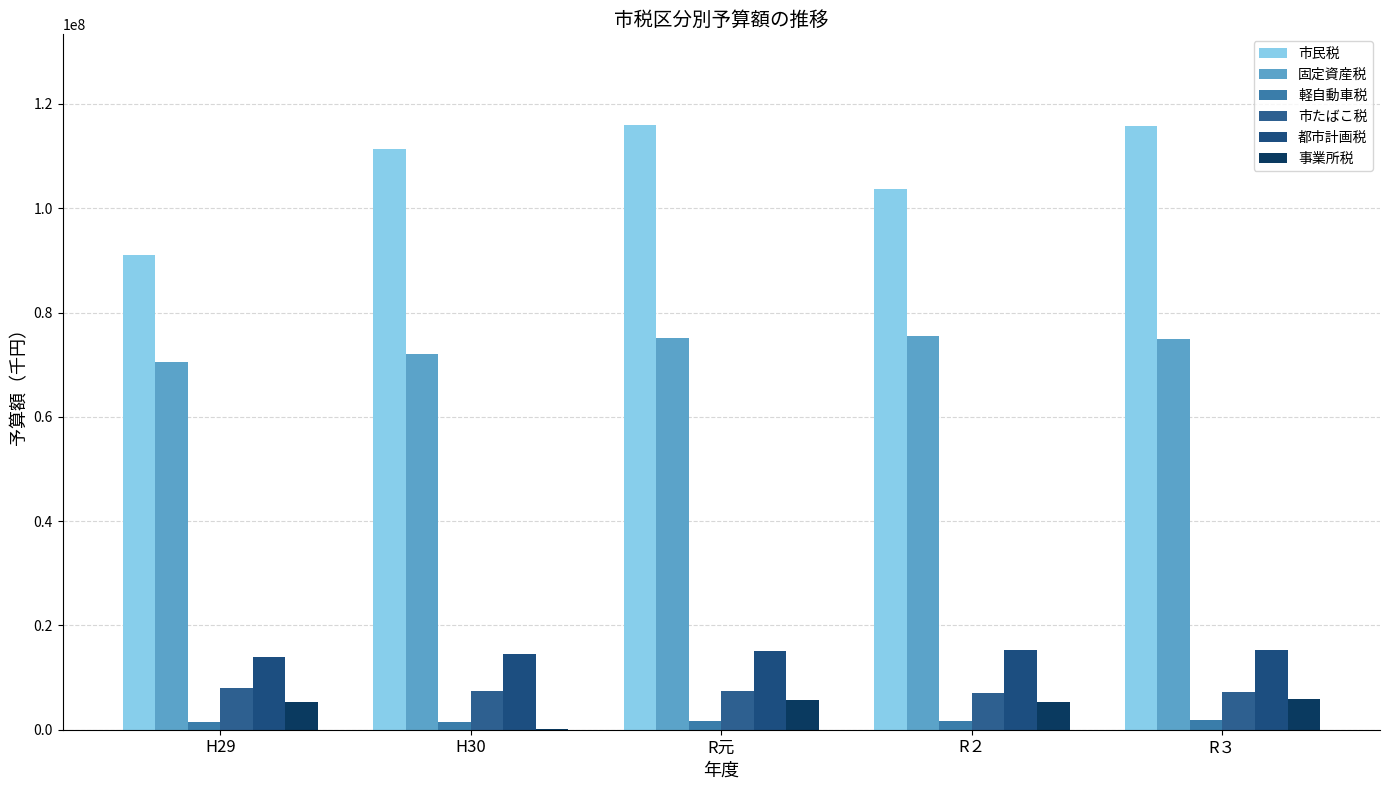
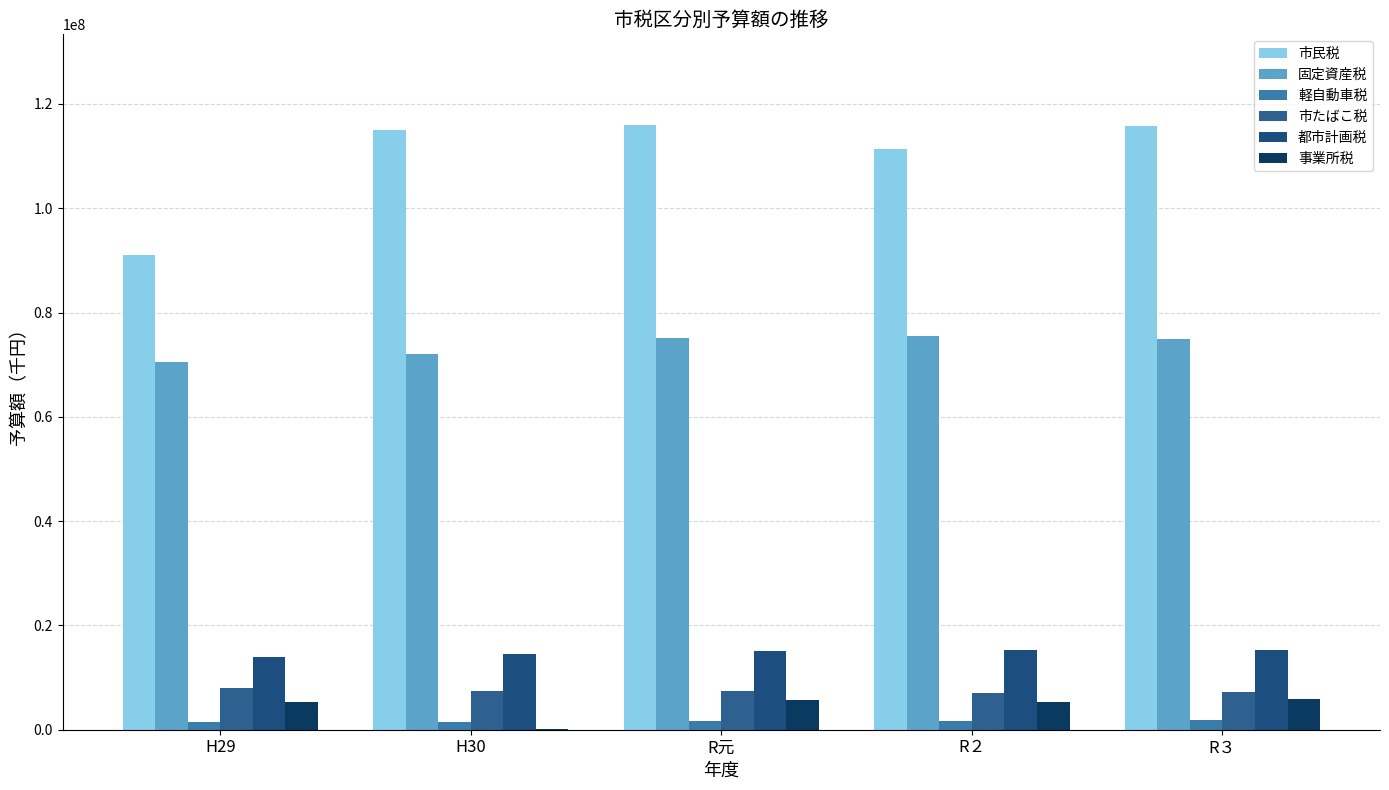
市民税, H30: 111000000 -> 115000000
市民税, R２: 104000000 -> 111000000
